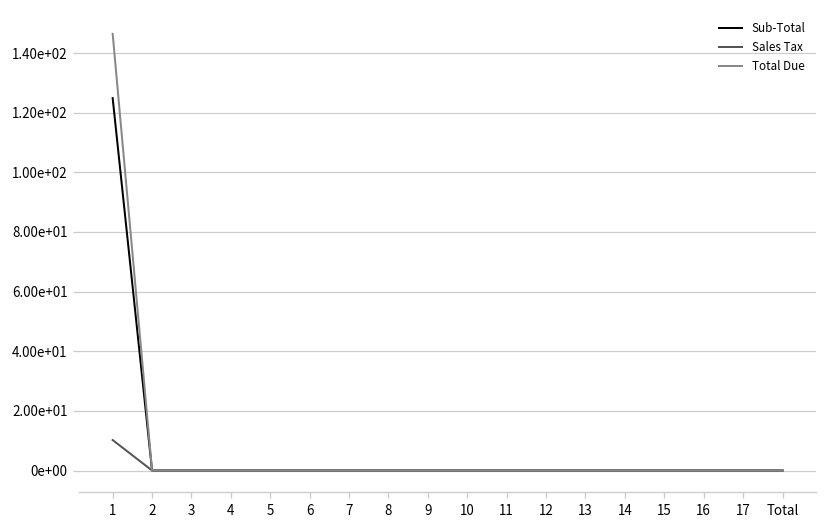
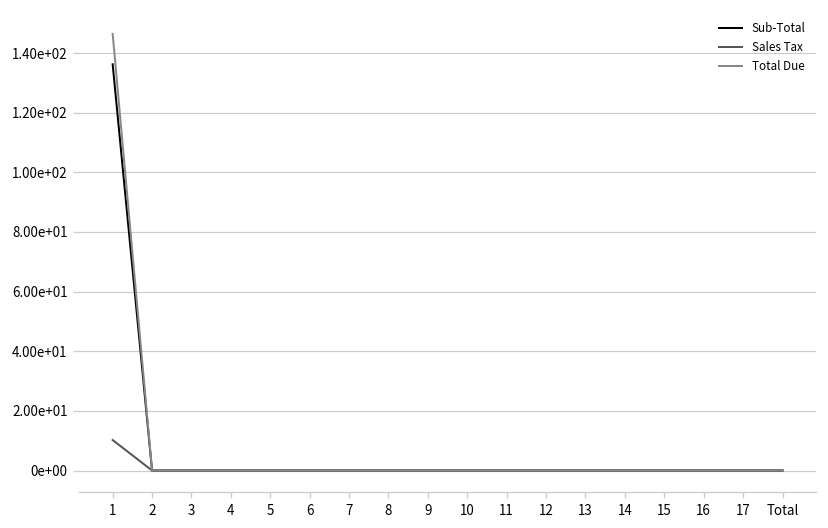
Sub-Total, 1: 125 -> 136
